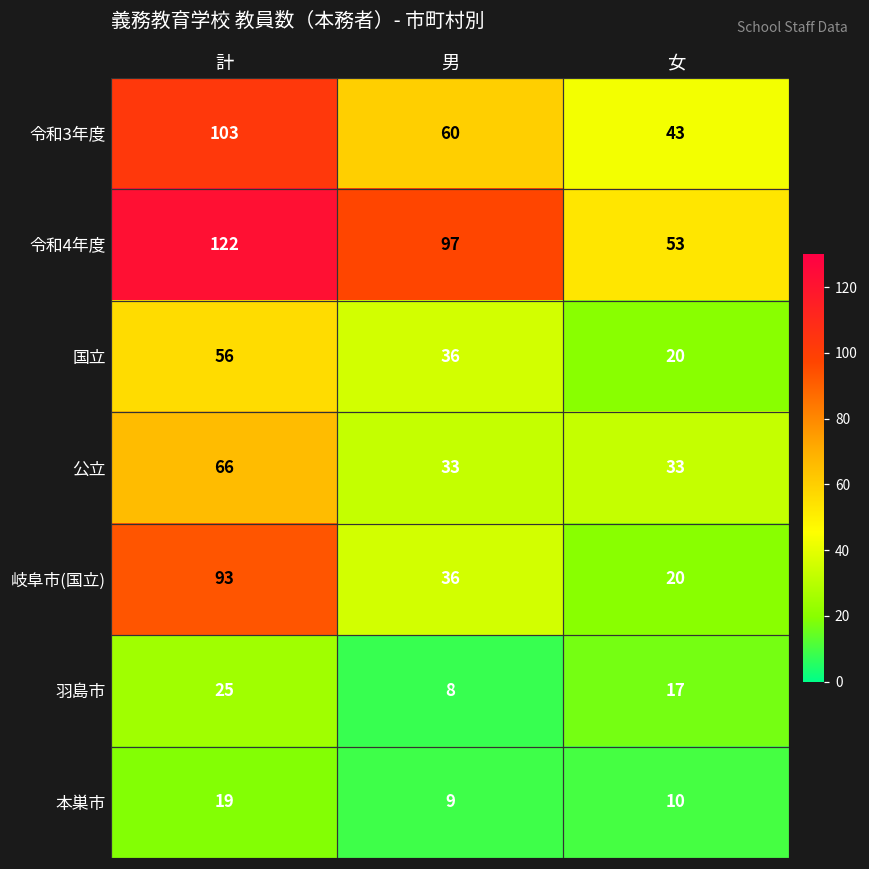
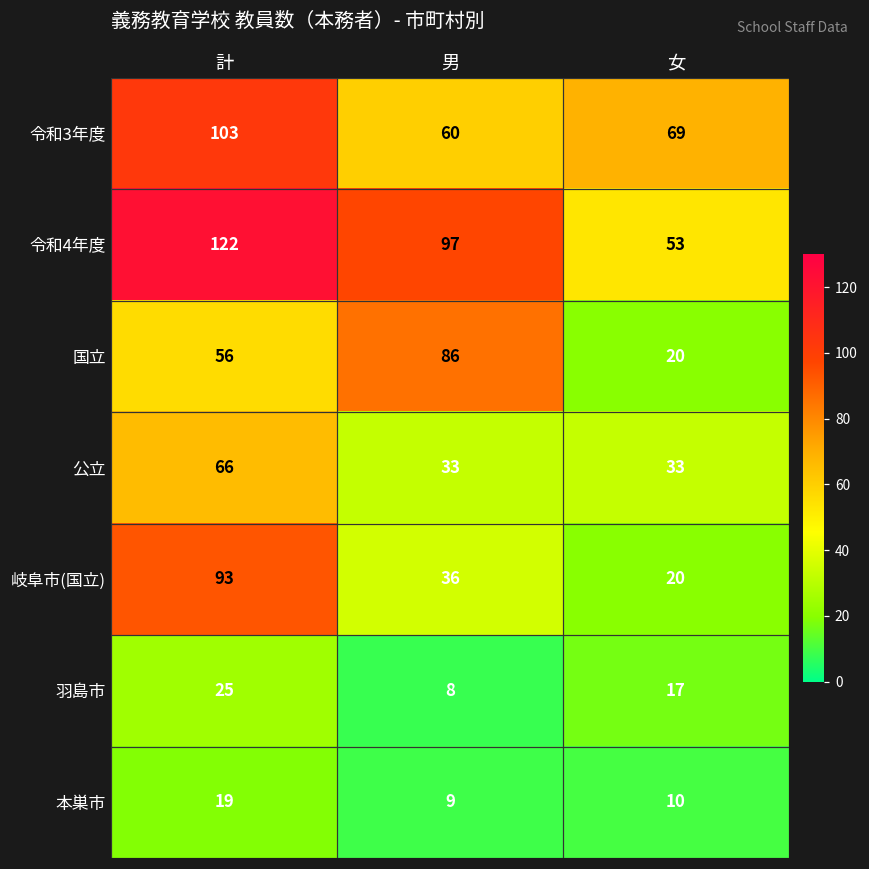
令和3年度, 女: 43 -> 69
国立, 男: 36 -> 86
